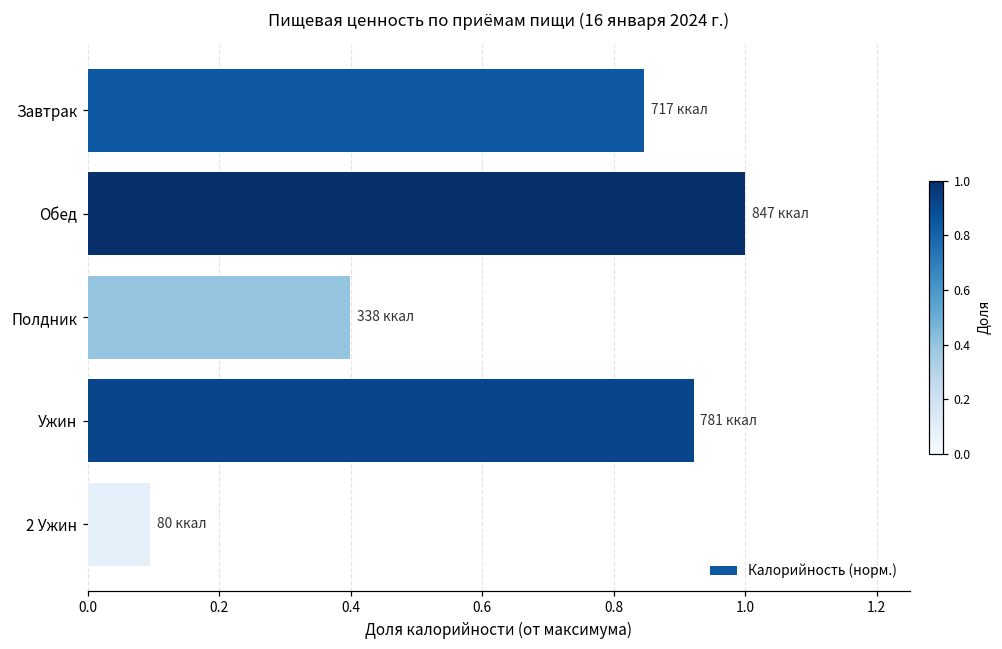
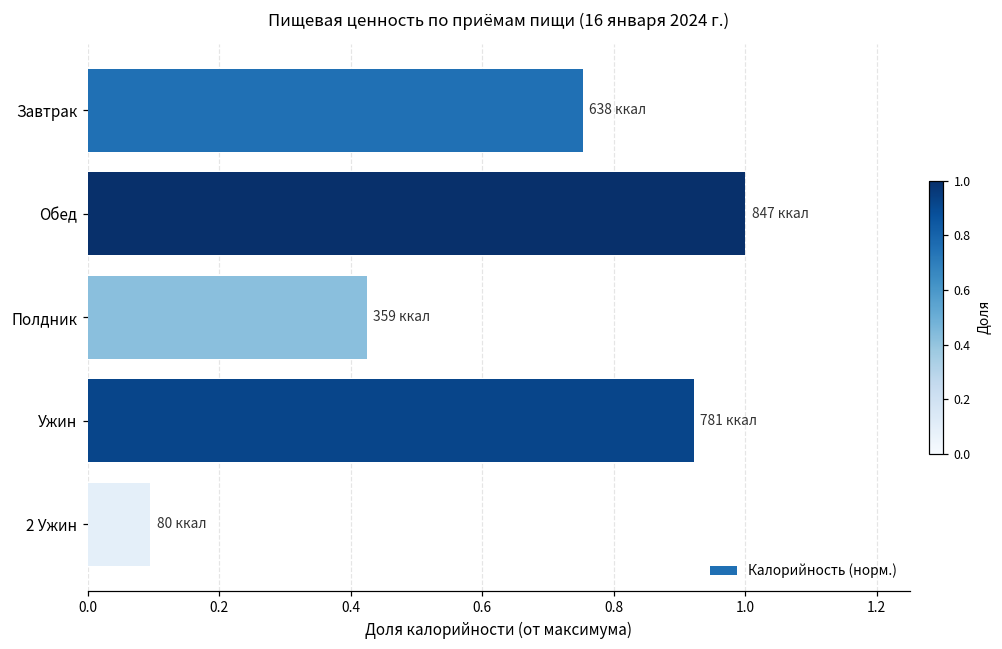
Завтрак: 717 -> 638
Полдник: 338 -> 359
